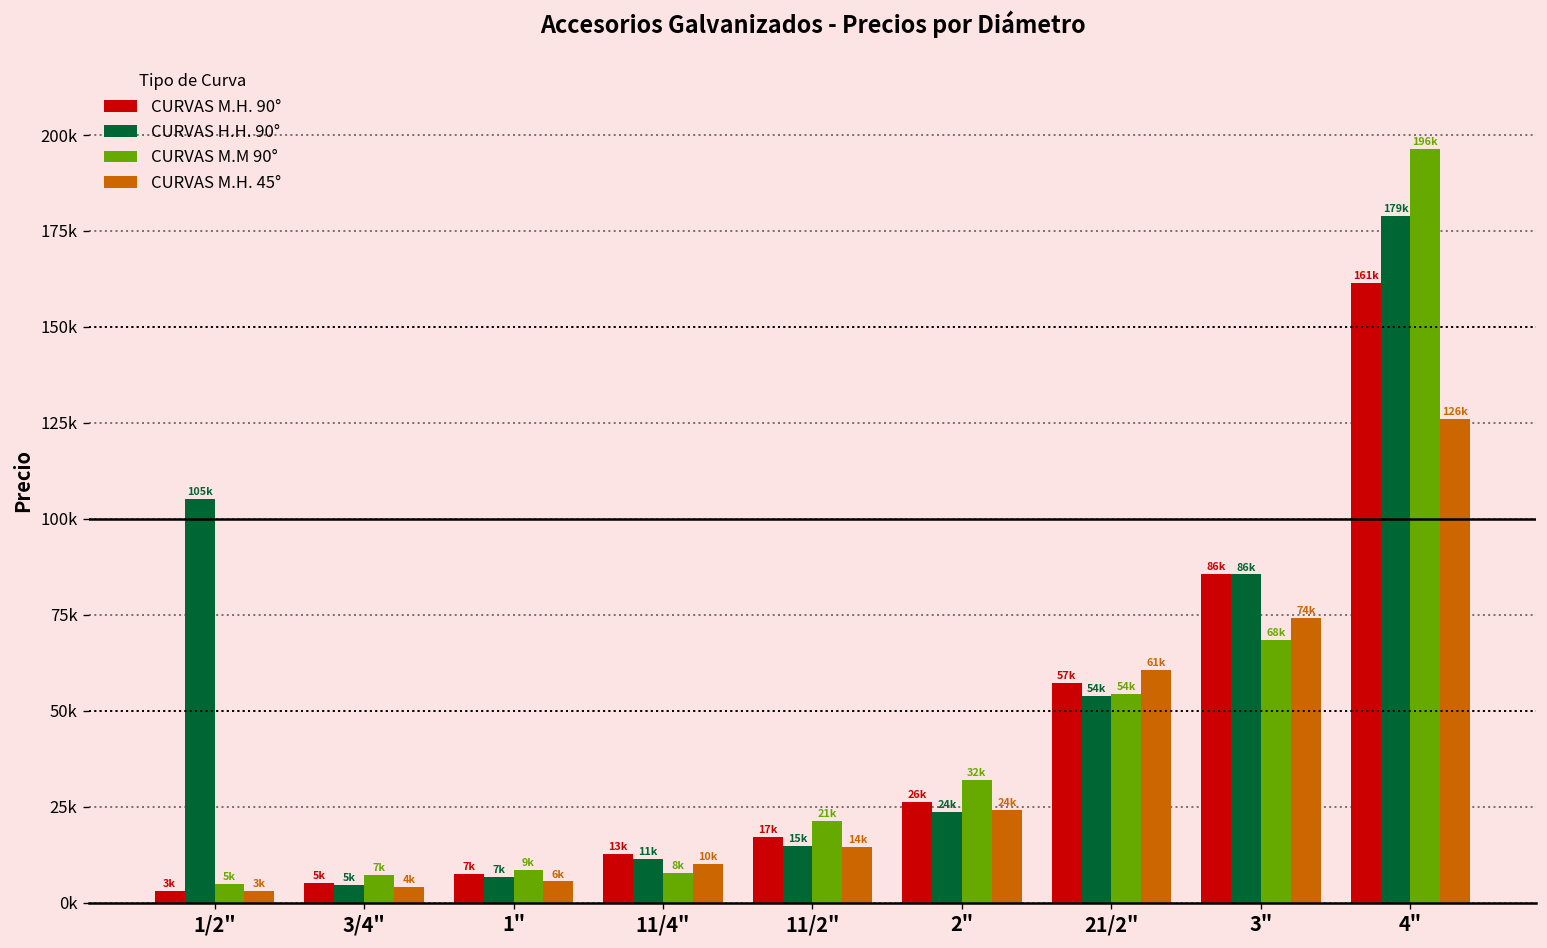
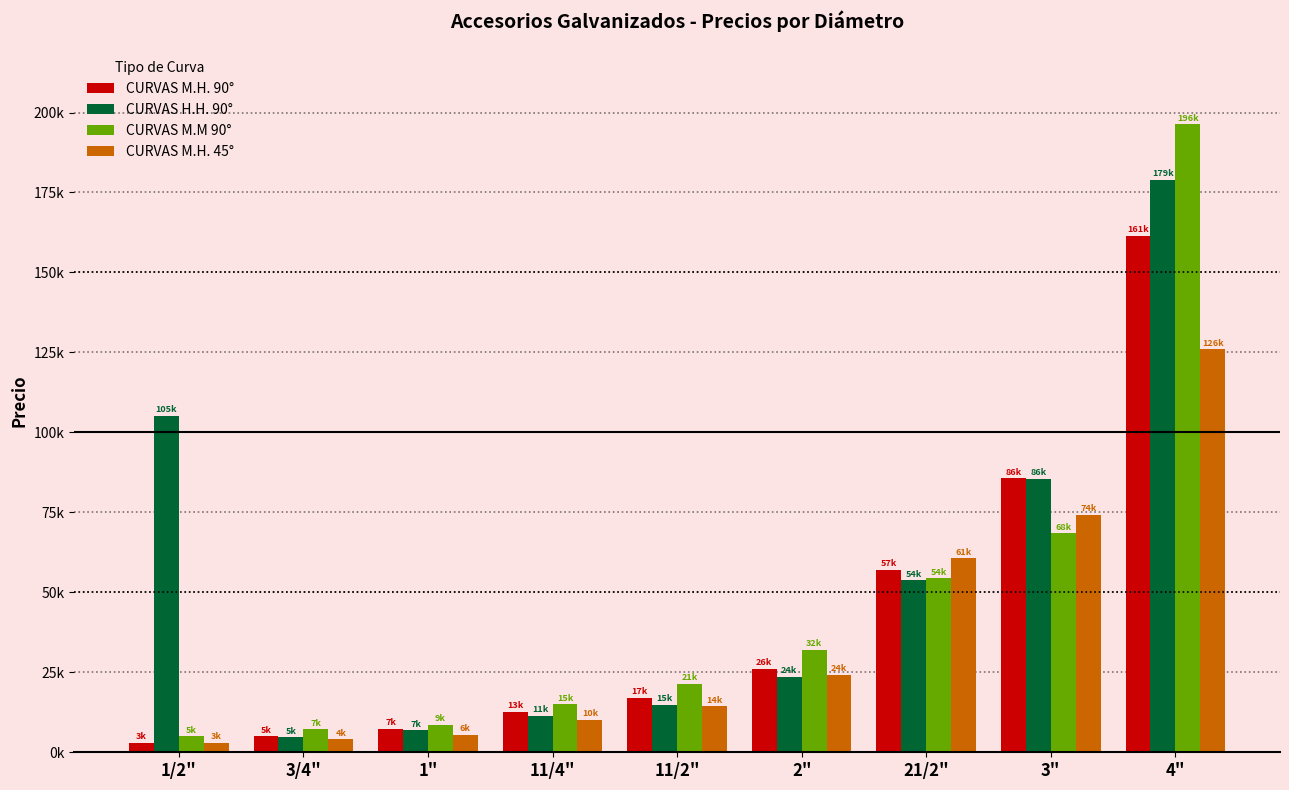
CURVAS M.M 90°, 11/4": 8k -> 15k
